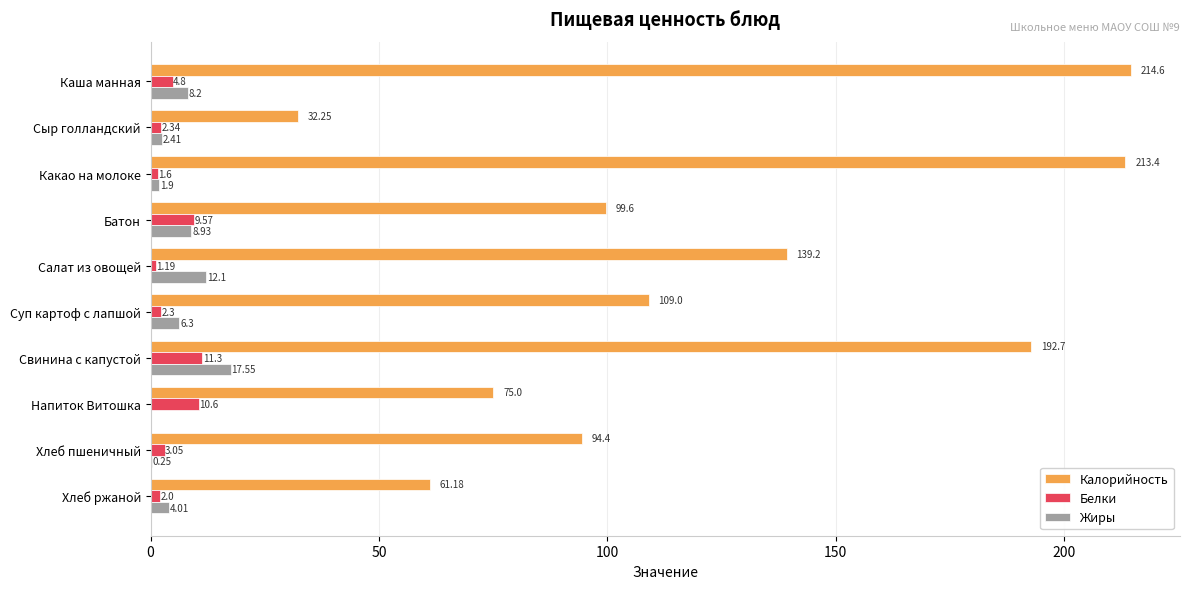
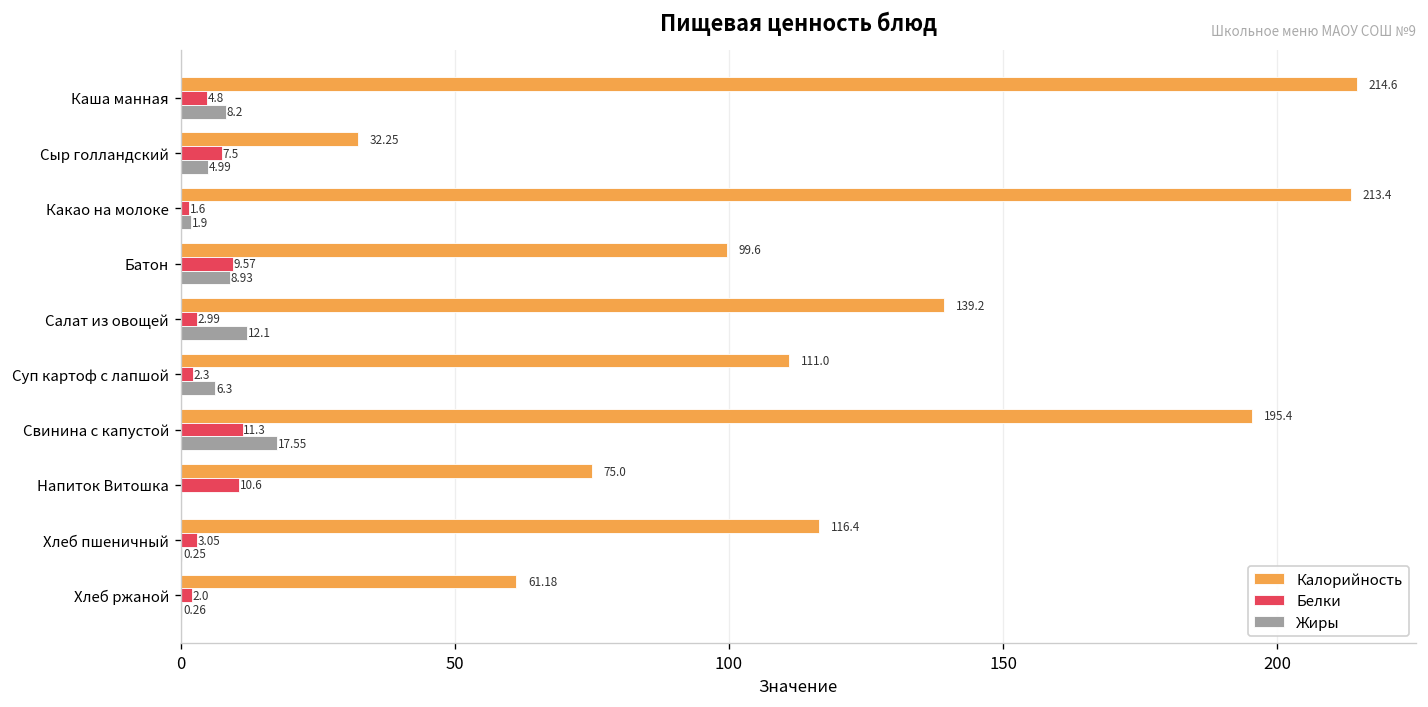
Белки, Сыр голландский: 2.34 -> 7.5
Жиры, Сыр голландский: 2.41 -> 4.99
Белки, Салат из овощей: 1.19 -> 2.99
Калорийность, Суп картоф с лапшой: 109.0 -> 111.0
Калорийность, Свинина с капустой: 192.7 -> 195.4
Калорийность, Хлеб пшеничный: 94.4 -> 116.4
Жиры, Хлеб ржаной: 4.01 -> 0.26
